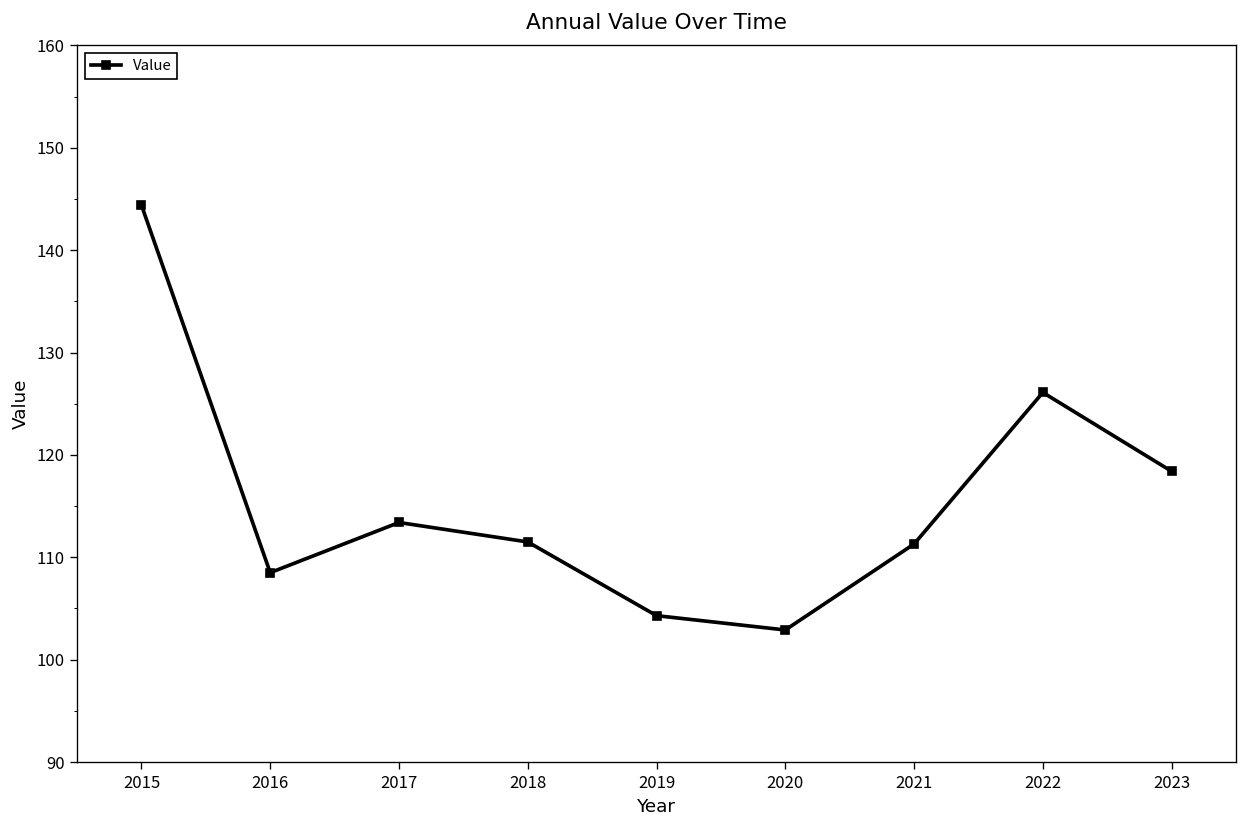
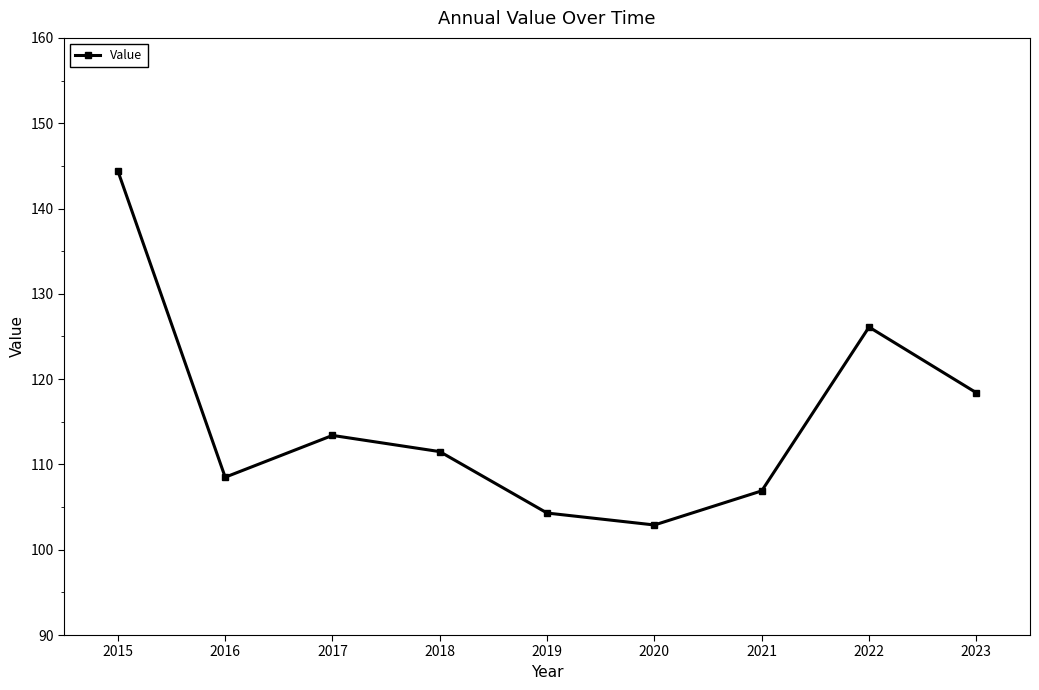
2021: 111 -> 107
